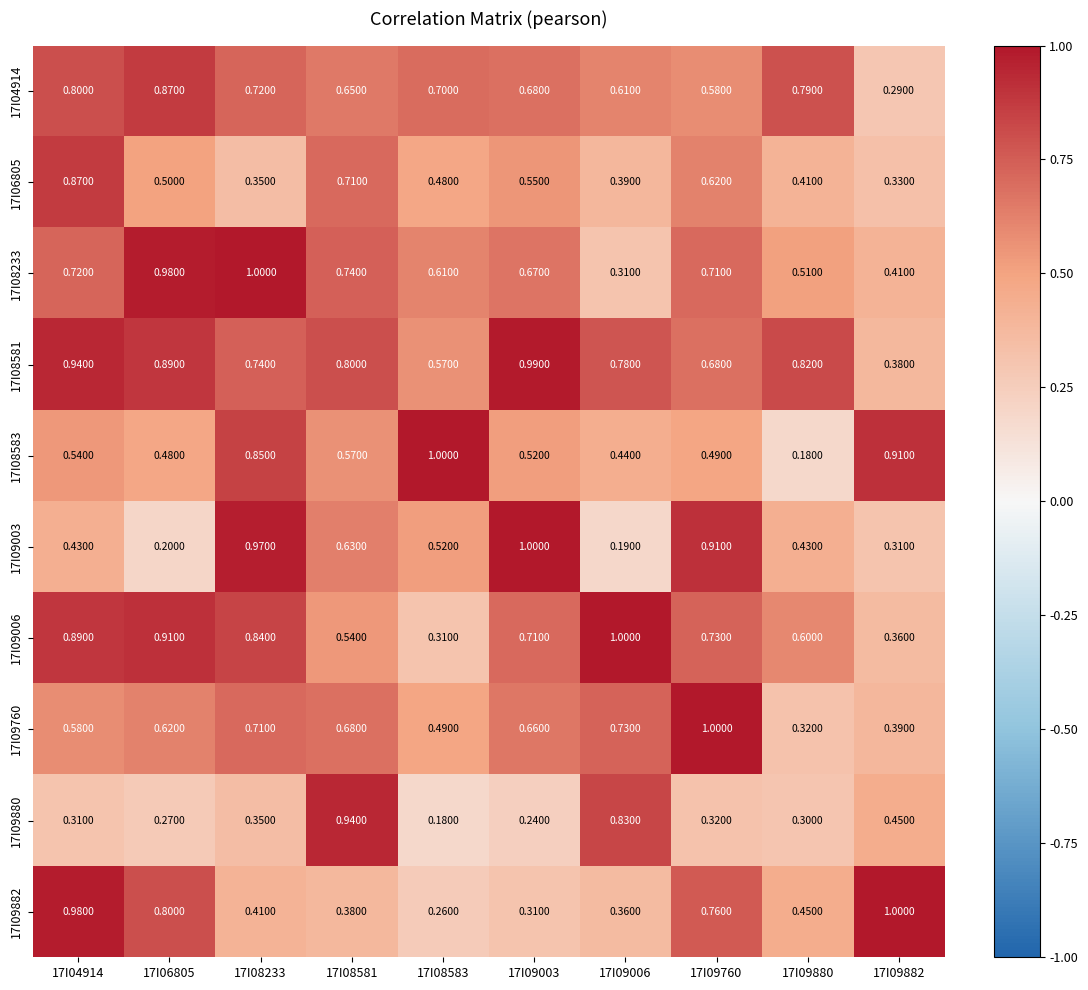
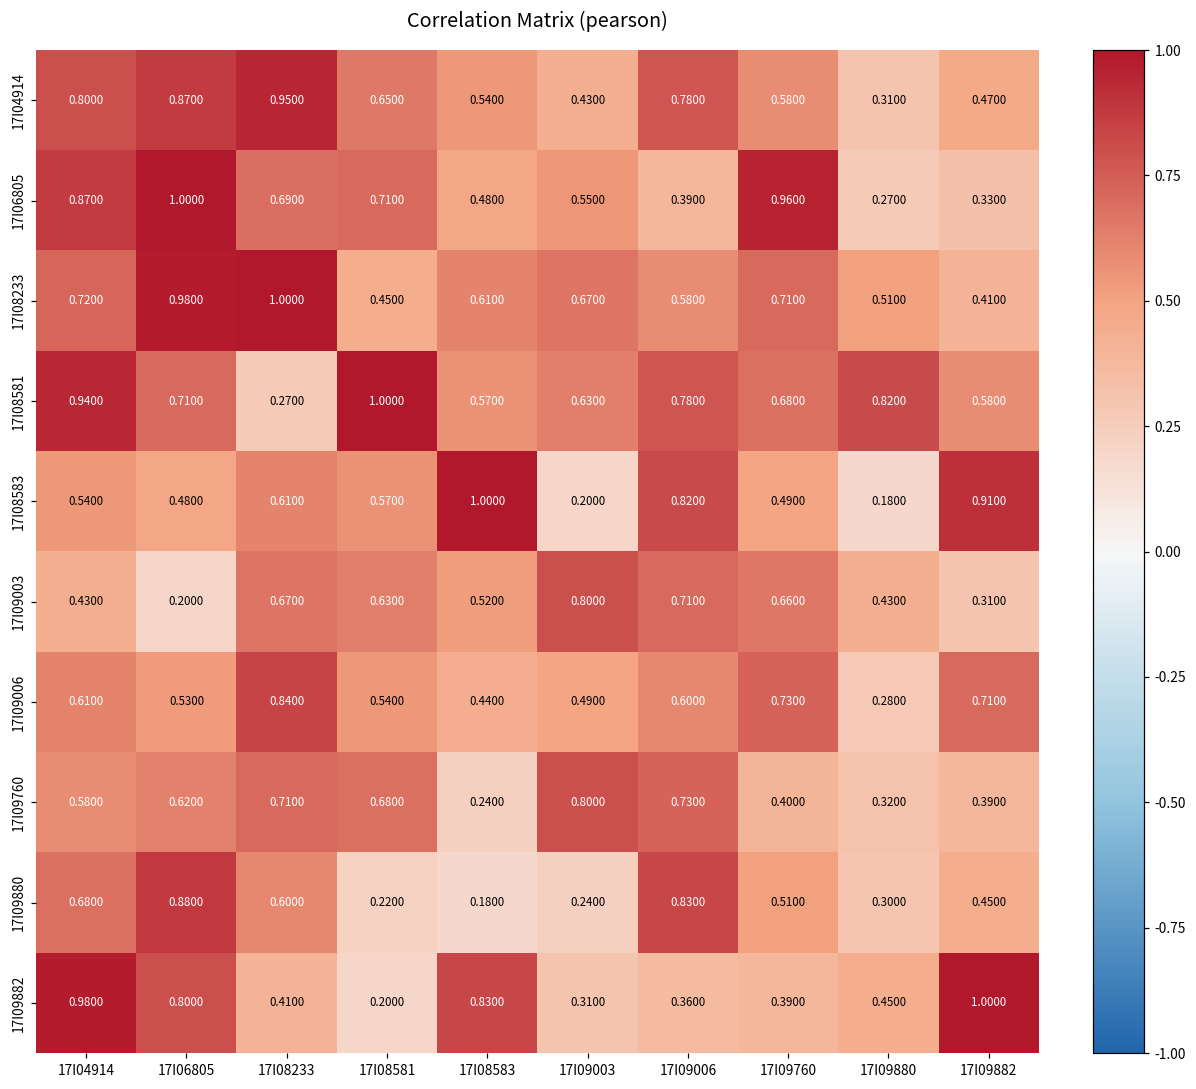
17I04914, 17I08233: 0.7200 -> 0.9500
17I04914, 17I08583: 0.7000 -> 0.5400
17I04914, 17I09003: 0.6800 -> 0.4300
17I04914, 17I09006: 0.6100 -> 0.7800
17I04914, 17I09880: 0.7900 -> 0.3100
17I04914, 17I09882: 0.2900 -> 0.4700
17I06805, 17I06805: 0.5000 -> 1.0000
17I06805, 17I08233: 0.3500 -> 0.6900
17I06805, 17I09760: 0.6200 -> 0.9600
17I06805, 17I09880: 0.4100 -> 0.2700
17I08233, 17I08581: 0.7400 -> 0.4500
17I08233, 17I09006: 0.3100 -> 0.5800
17I08581, 17I06805: 0.8900 -> 0.7100
17I08581, 17I08233: 0.7400 -> 0.2700
17I08581, 17I08581: 0.8000 -> 1.0000
17I08581, 17I09003: 0.9900 -> 0.6300
17I08581, 17I09882: 0.3800 -> 0.5800
17I08583, 17I08233: 0.8500 -> 0.6100
17I08583, 17I09003: 0.5200 -> 0.2000
17I08583, 17I09006: 0.4400 -> 0.8200
17I09003, 17I08233: 0.9700 -> 0.6700
17I09003, 17I09003: 1.0000 -> 0.8000
17I09003, 17I09006: 0.1900 -> 0.7100
17I09003, 17I09760: 0.9100 -> 0.6600
17I09006, 17I04914: 0.8900 -> 0.6100
17I09006, 17I06805: 0.9100 -> 0.5300
17I09006, 17I08583: 0.3100 -> 0.4400
17I09006, 17I09003: 0.7100 -> 0.4900
17I09006, 17I09006: 1.0000 -> 0.6000
17I09006, 17I09880: 0.6000 -> 0.2800
17I09006, 17I09882: 0.3600 -> 0.7100
17I09760, 17I08583: 0.4900 -> 0.2400
17I09760, 17I09003: 0.6600 -> 0.8000
17I09760, 17I09760: 1.0000 -> 0.4000
17I09880, 17I04914: 0.3100 -> 0.6800
17I09880, 17I06805: 0.2700 -> 0.8800
17I09880, 17I08233: 0.3500 -> 0.6000
17I09880, 17I08581: 0.9400 -> 0.2200
17I09880, 17I09760: 0.3200 -> 0.5100
17I09882, 17I08581: 0.3800 -> 0.2000
17I09882, 17I08583: 0.2600 -> 0.8300
17I09882, 17I09760: 0.7600 -> 0.3900
